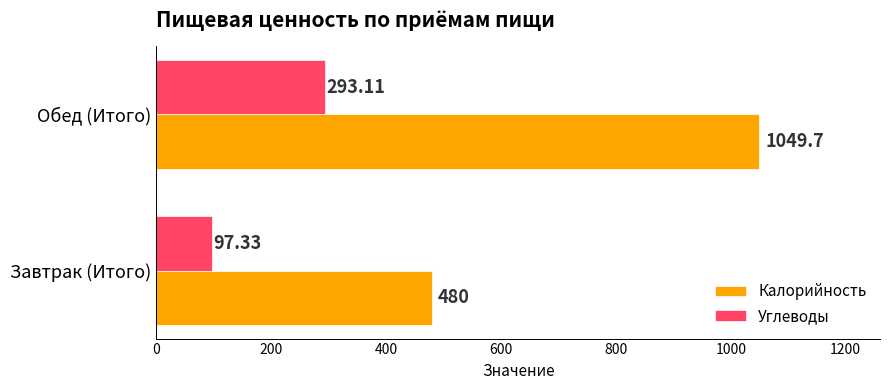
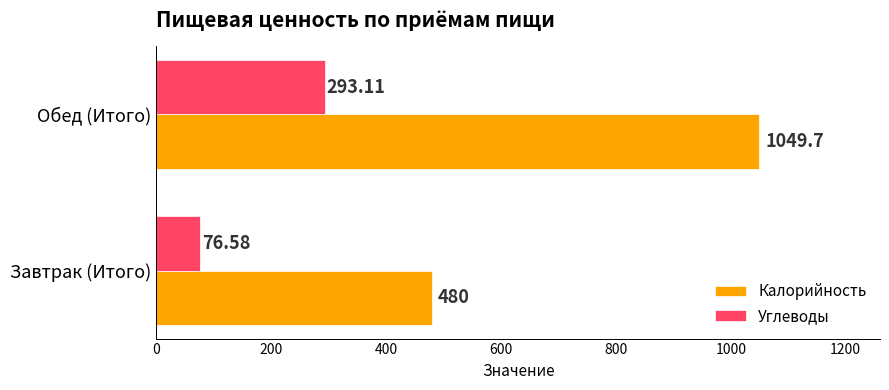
Углеводы, Завтрак (Итого): 97.33 -> 76.58
